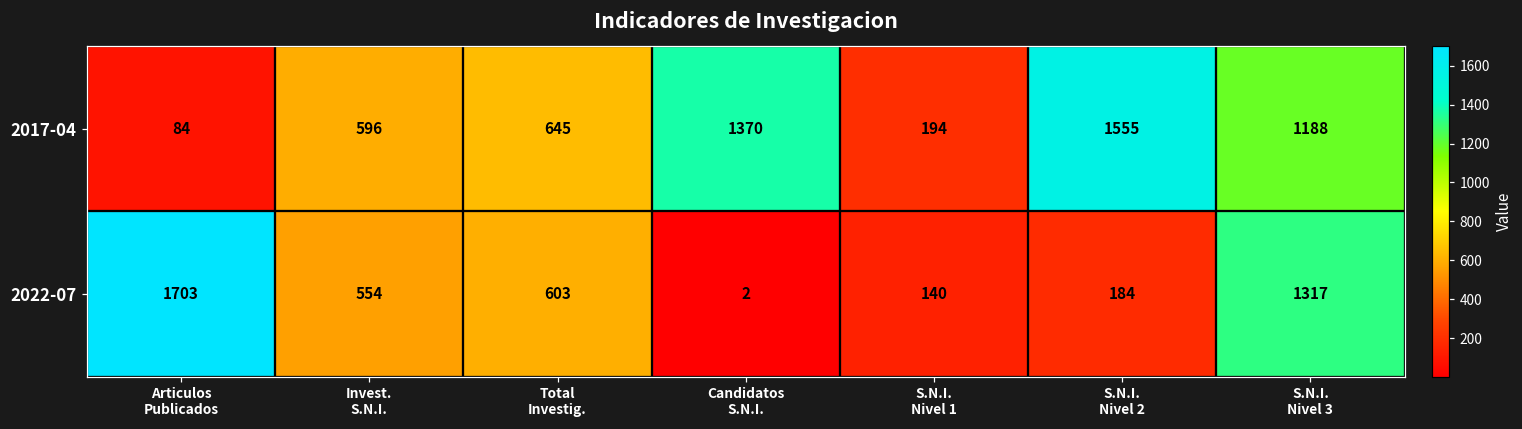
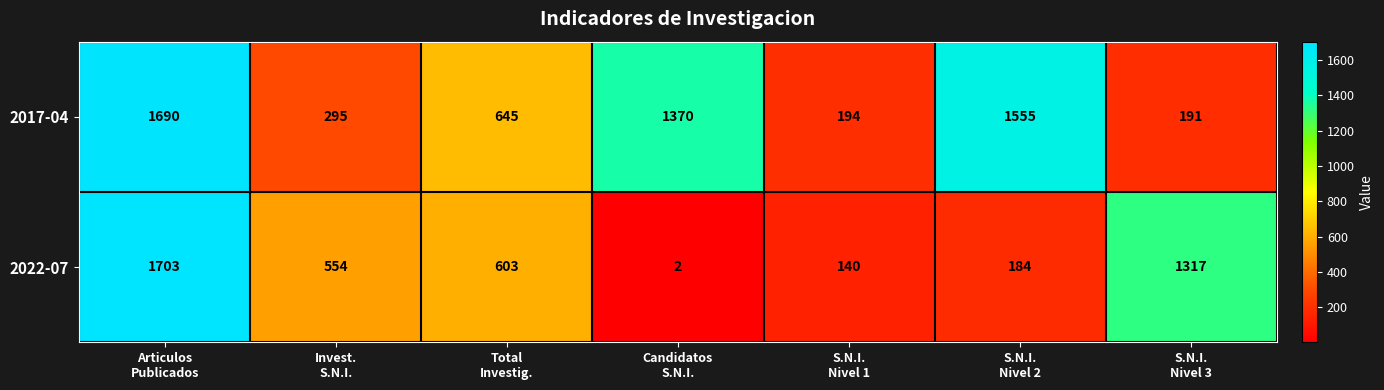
2017-04, Articulos Publicados: 84 -> 1690
2017-04, Invest. S.N.I.: 596 -> 295
2017-04, S.N.I. Nivel 3: 1188 -> 191
